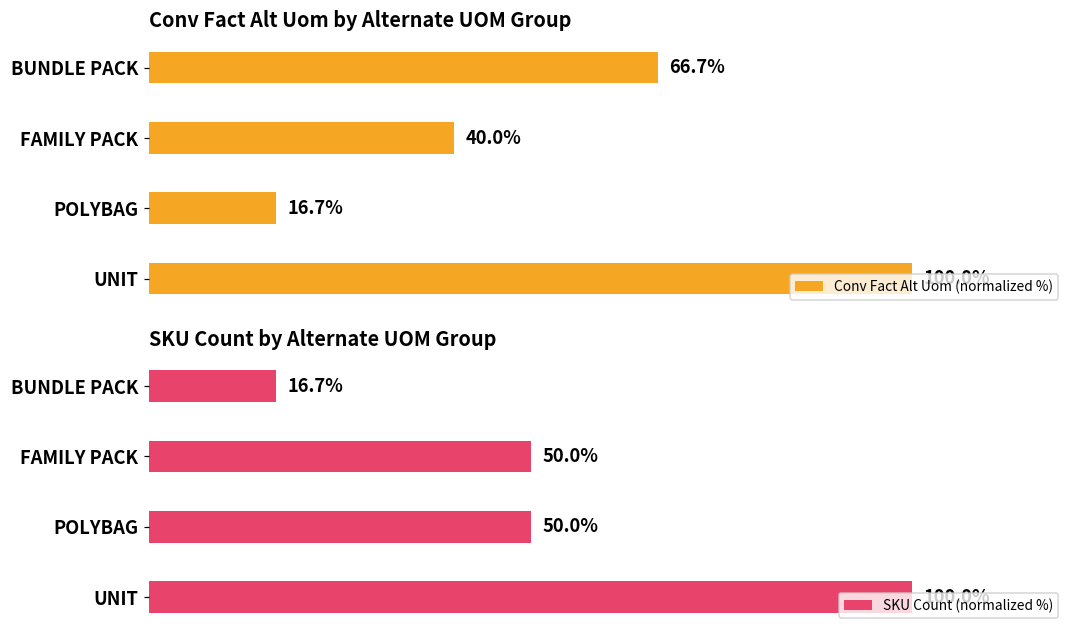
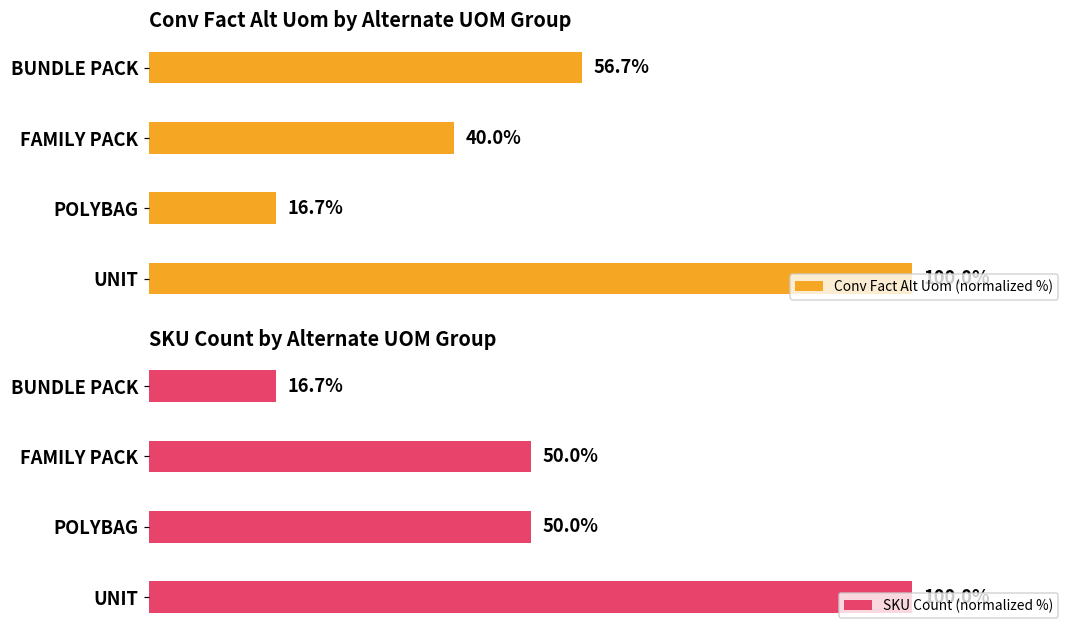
Conv Fact Alt Uom by Alternate UOM Group, BUNDLE PACK: 66.7% -> 56.7%
